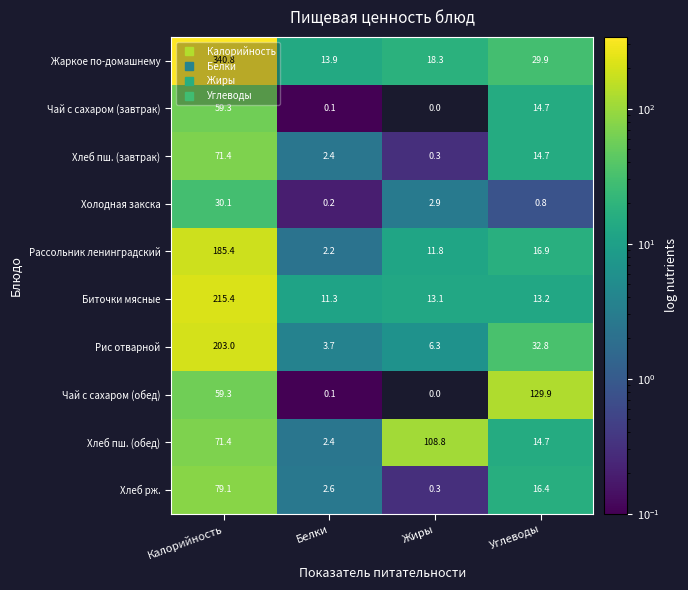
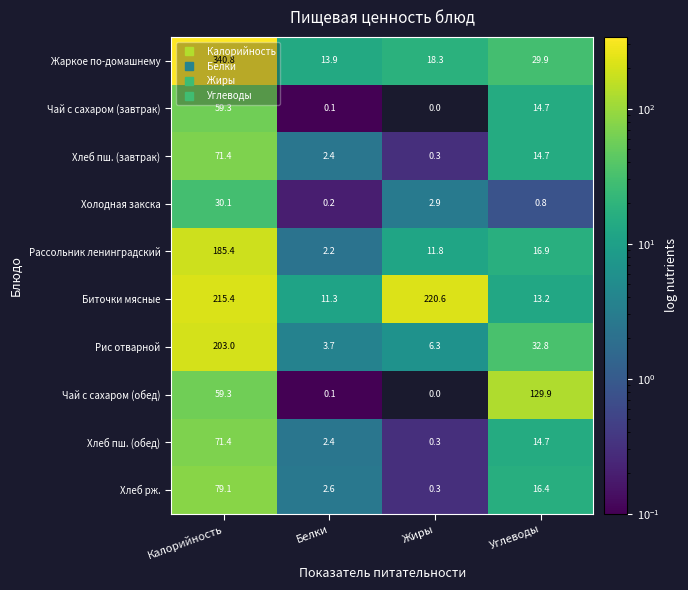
Биточки мясные, Жиры: 13.1 -> 220.6
Хлеб пш. (обед), Жиры: 108.8 -> 0.3
